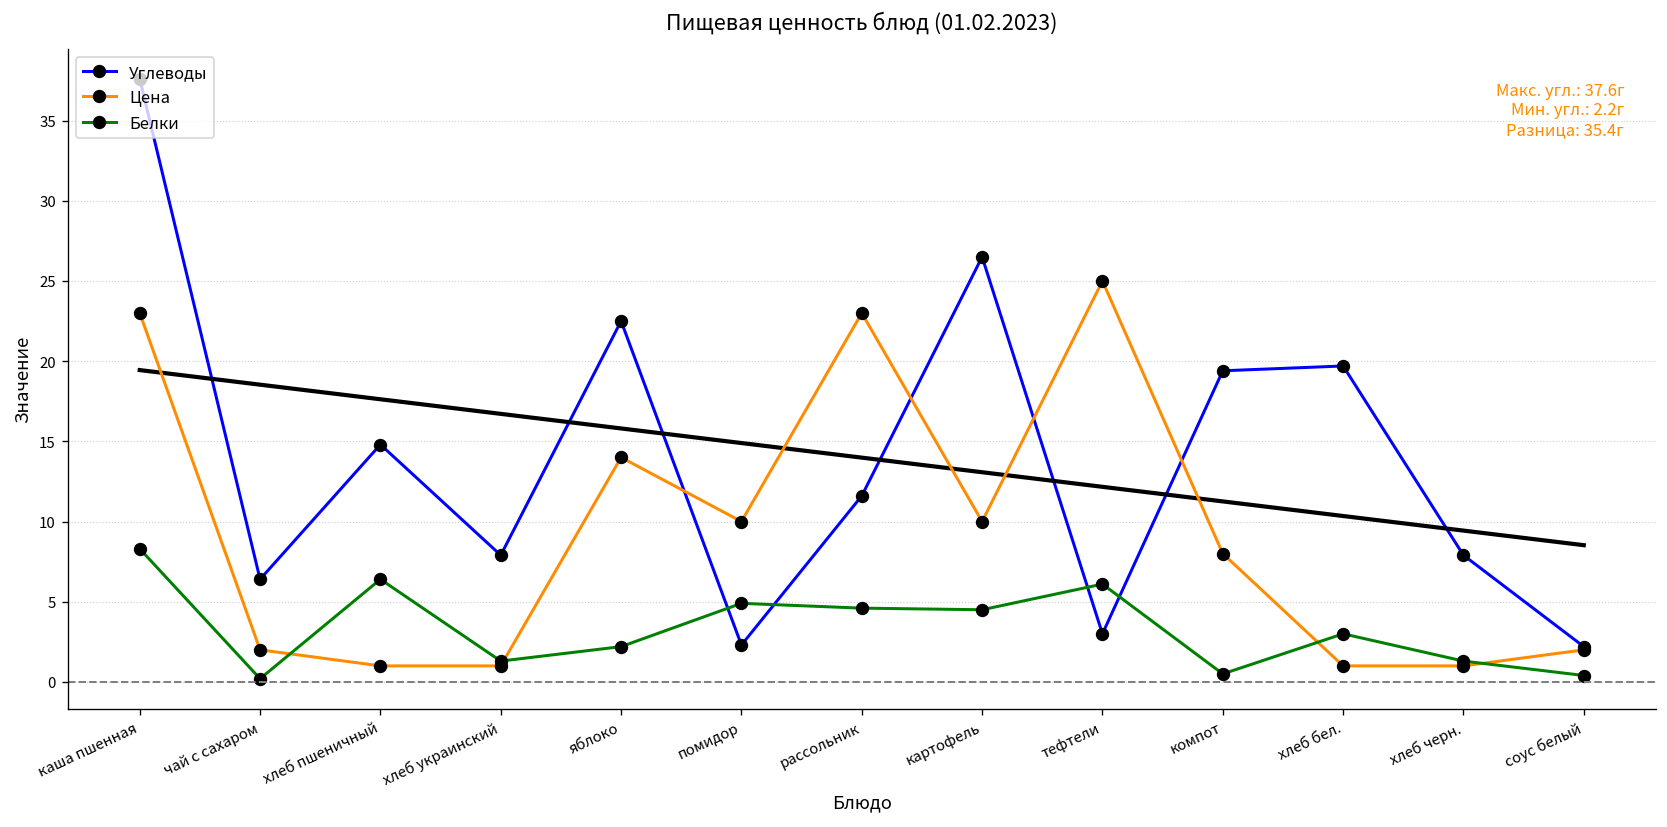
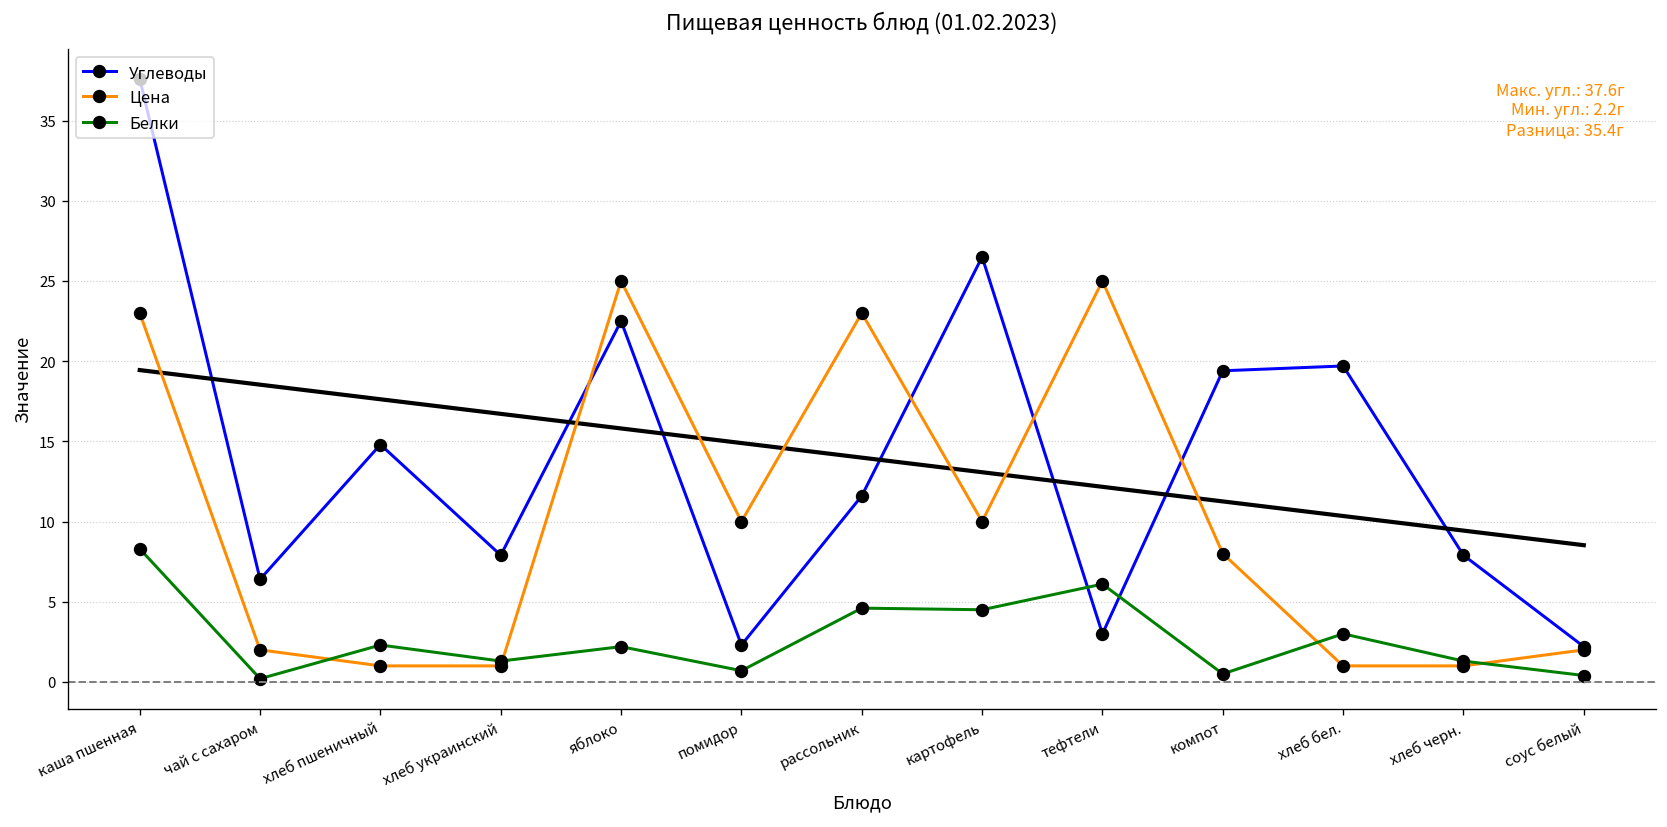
Белки, хлеб пшеничный: 6.4 -> 2.3
Цена, яблоко: 14 -> 25
Белки, помидор: 4.9 -> 0.7
